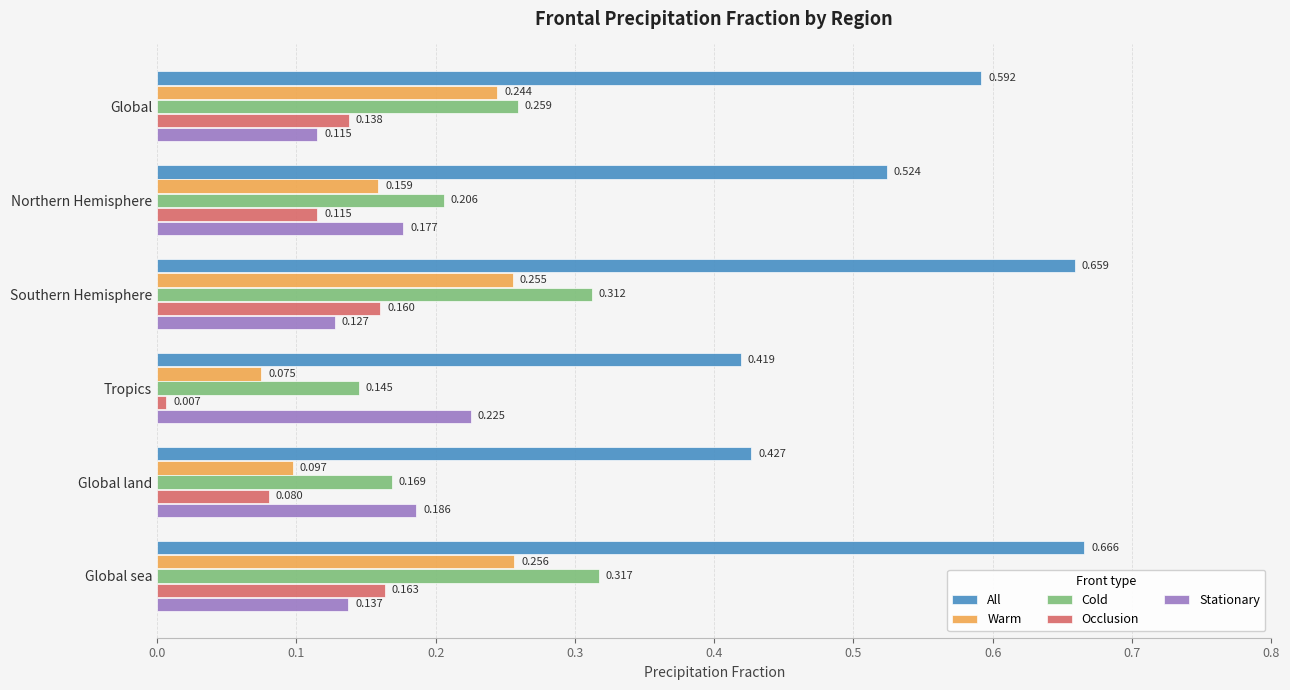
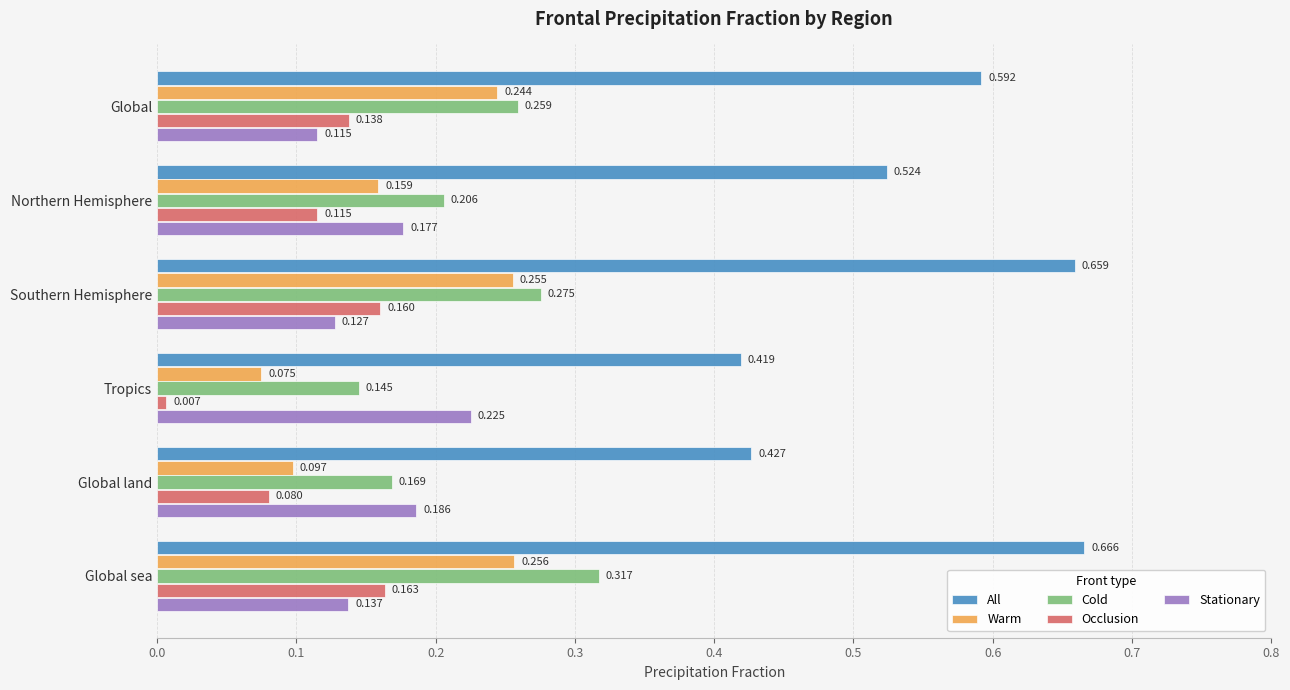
Cold, Southern Hemisphere: 0.312 -> 0.275
